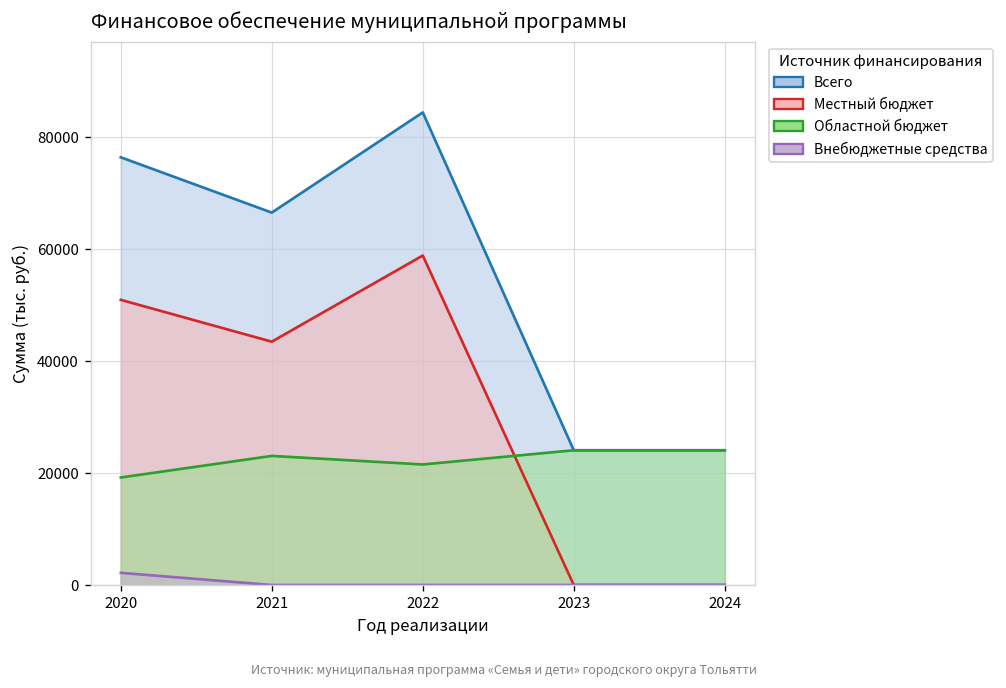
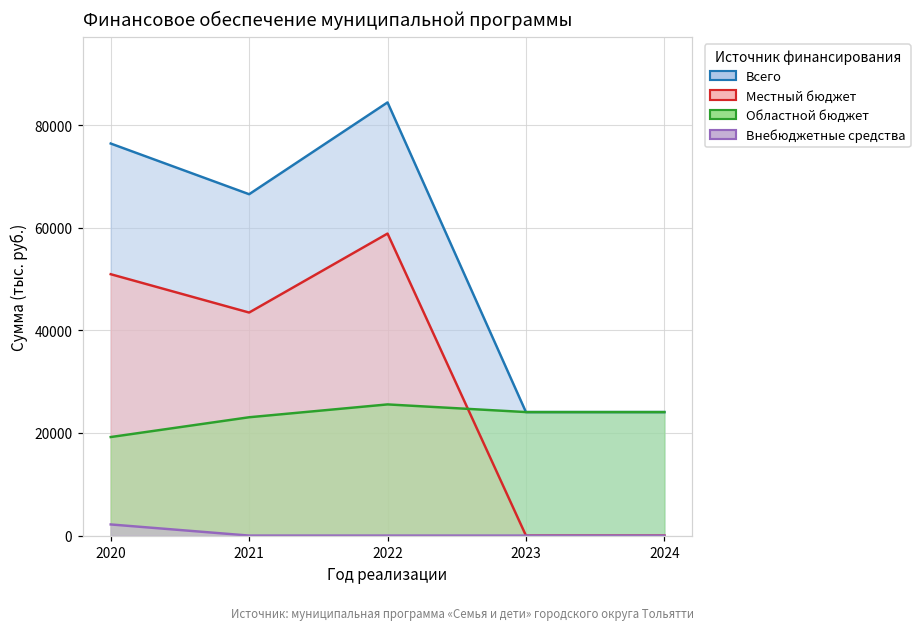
Областной бюджет, 2022: 22000 -> 26000
